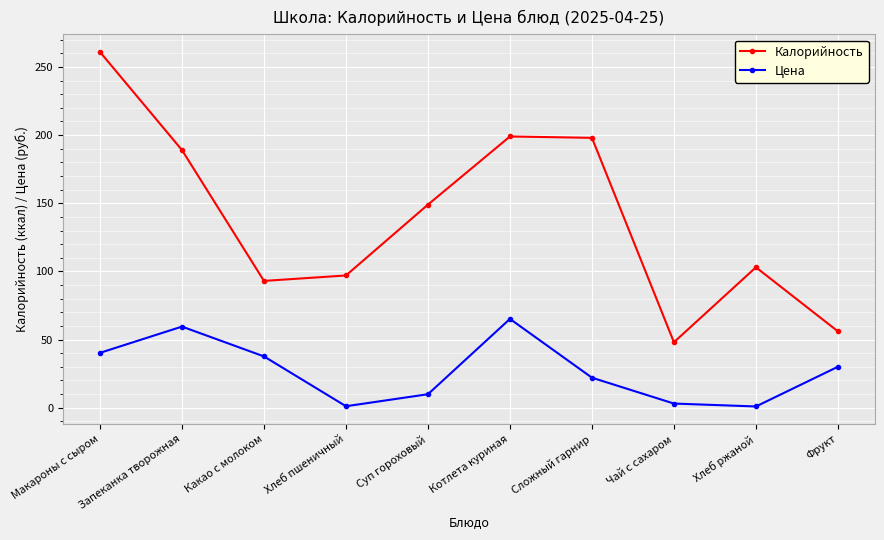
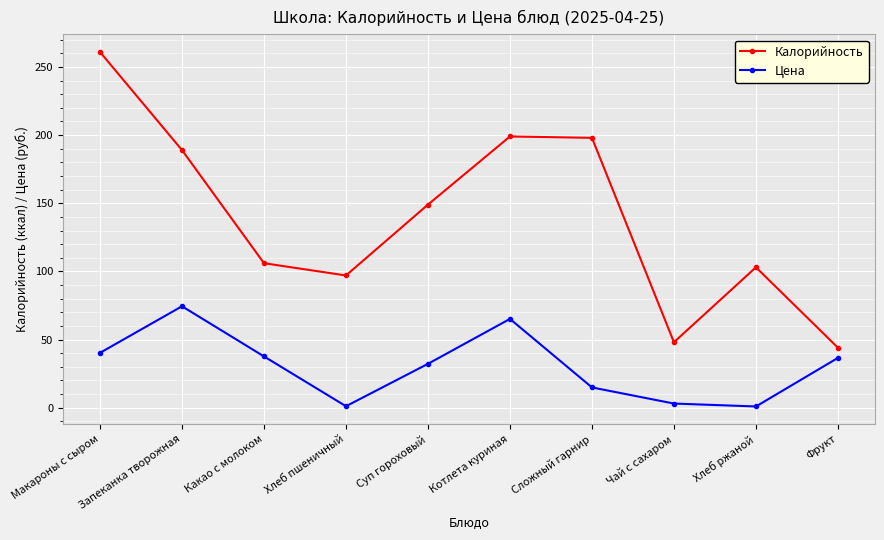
Цена, Запеканка творожная: 59 -> 74
Калорийность, Какао с молоком: 93 -> 106
Цена, Суп гороховый: 10 -> 32
Цена, Сложный гарнир: 22 -> 15
Калорийность, Фрукт: 56 -> 44
Цена, Фрукт: 30 -> 37
